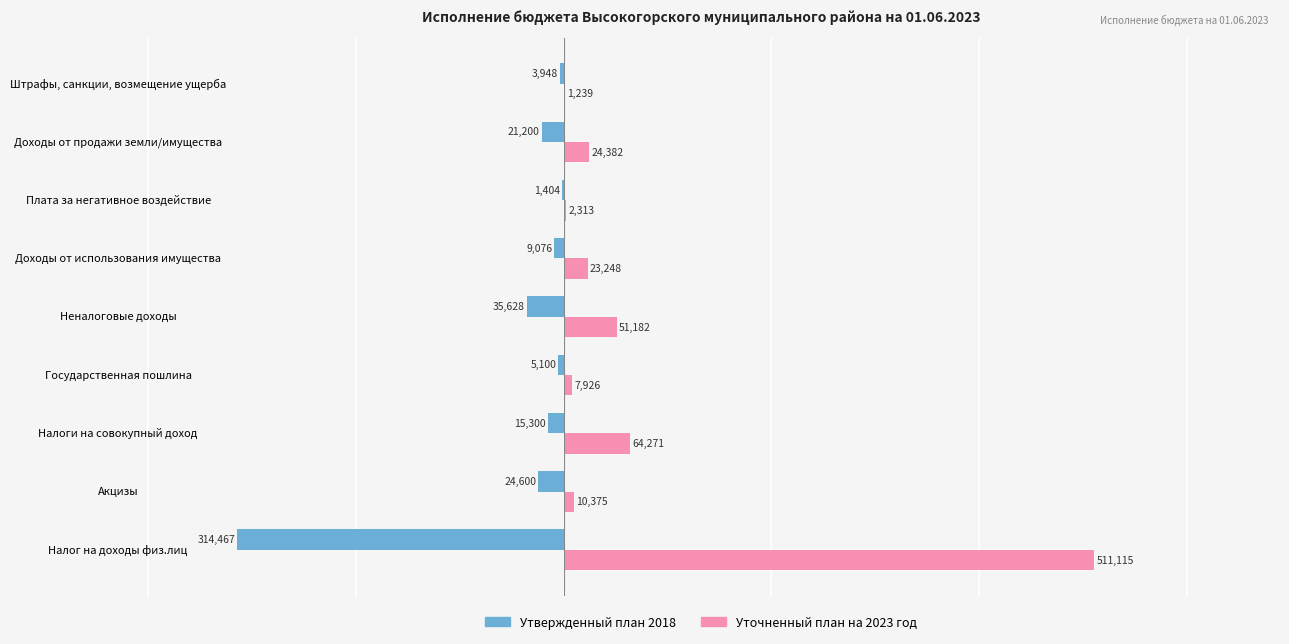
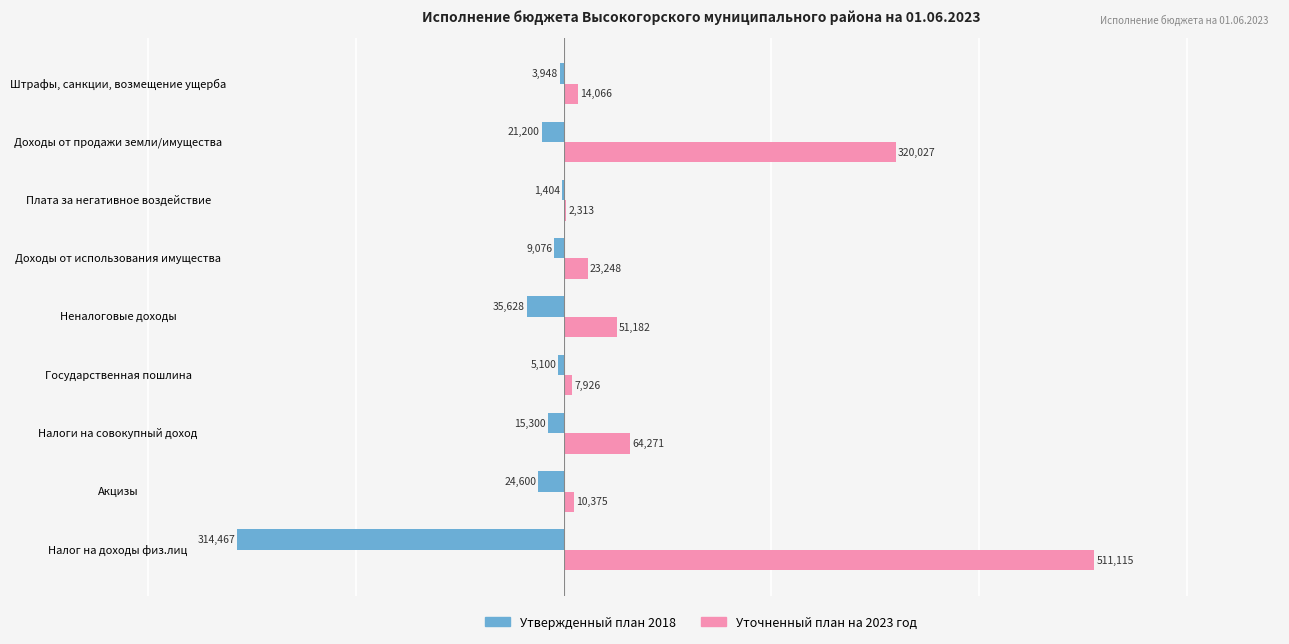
Уточненный план на 2023 год, Штрафы, санкции, возмещение ущерба: 1,239 -> 14,066
Уточненный план на 2023 год, Доходы от продажи земли/имущества: 24,382 -> 320,027
